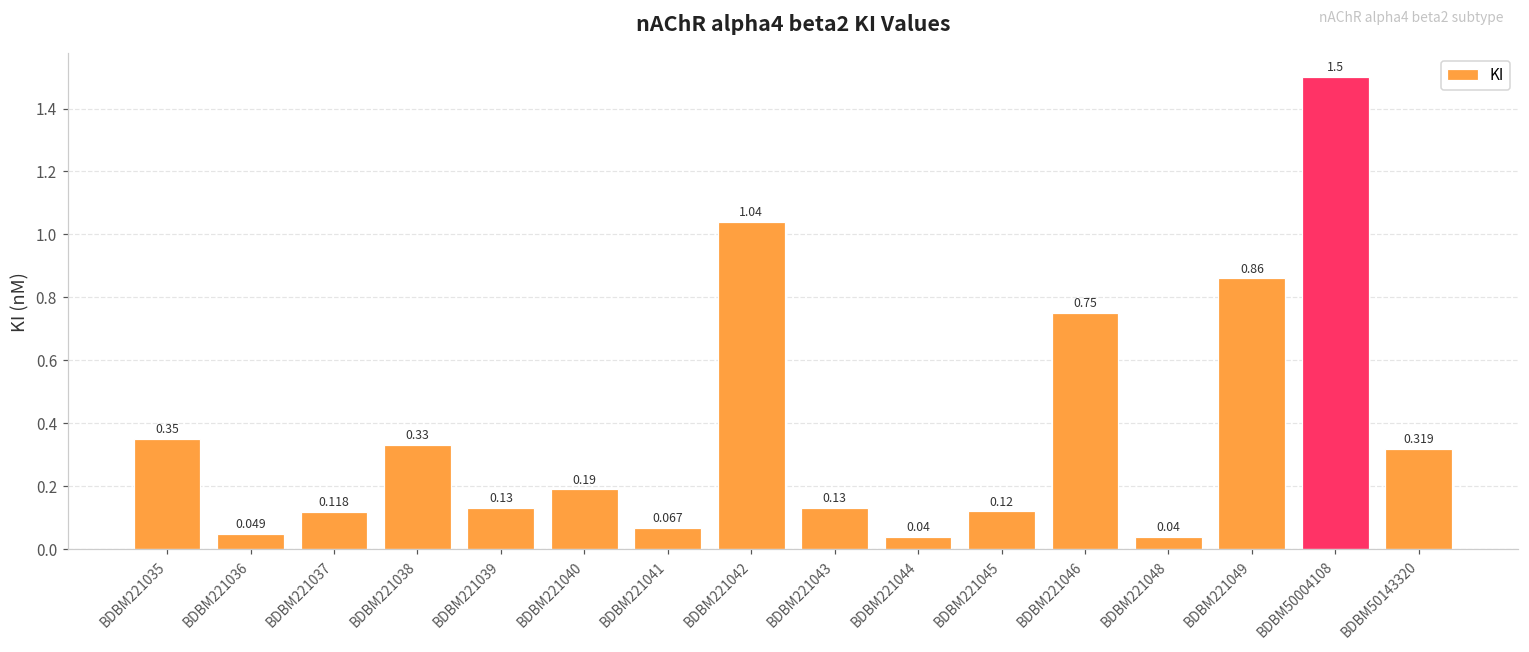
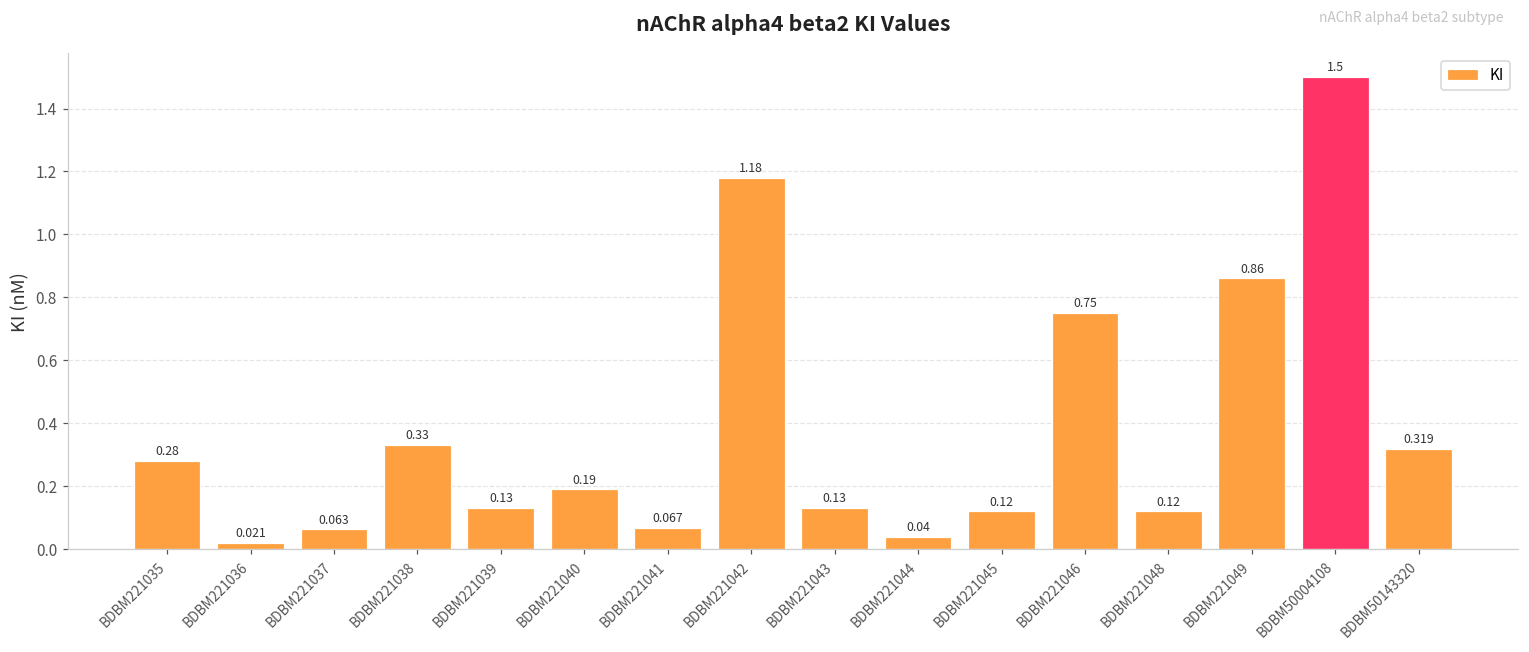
BDBM221035: 0.35 -> 0.28
BDBM221036: 0.049 -> 0.021
BDBM221037: 0.118 -> 0.063
BDBM221042: 1.04 -> 1.18
BDBM221048: 0.04 -> 0.12
